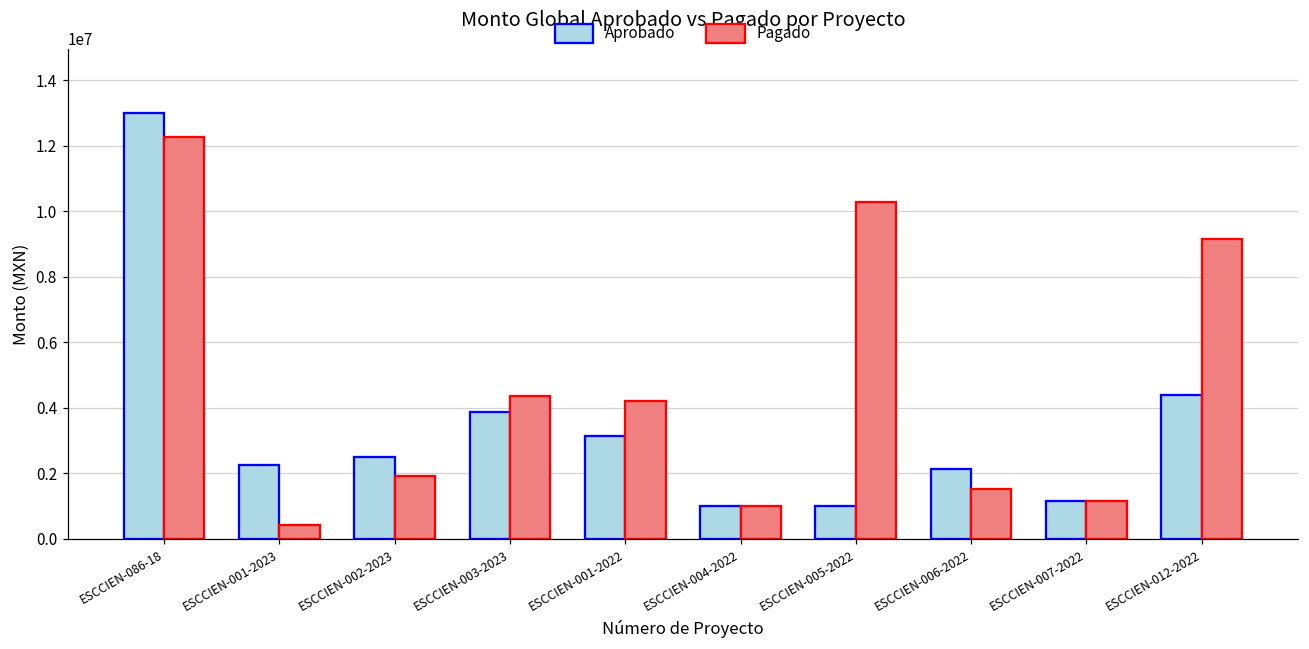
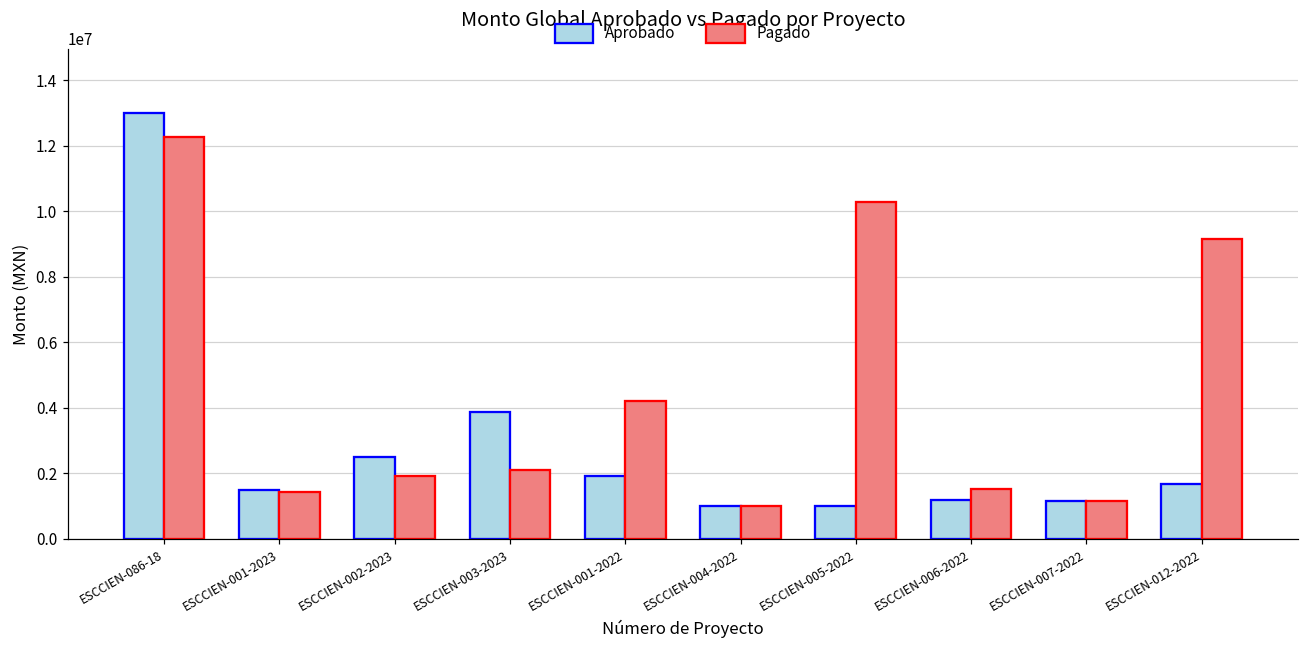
Aprobado, ESCCIEN-001-2023: 2200000 -> 1500000
Pagado, ESCCIEN-001-2023: 400000 -> 1400000
Pagado, ESCCIEN-003-2023: 4400000 -> 2100000
Aprobado, ESCCIEN-001-2022: 3200000 -> 1900000
Aprobado, ESCCIEN-006-2022: 2100000 -> 1200000
Aprobado, ESCCIEN-012-2022: 4400000 -> 1700000
